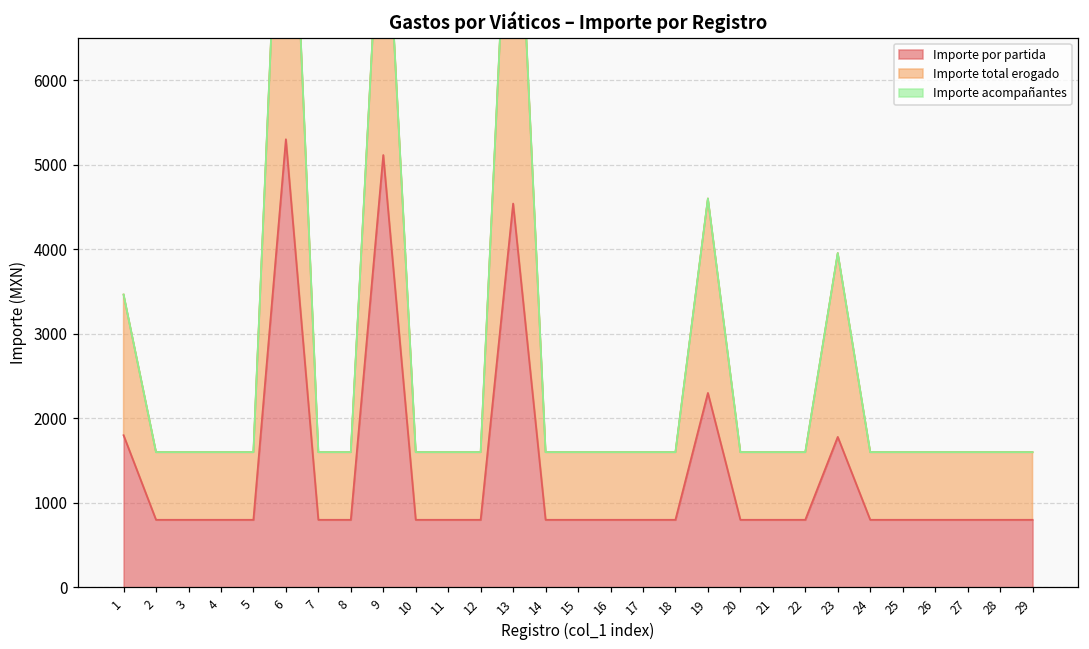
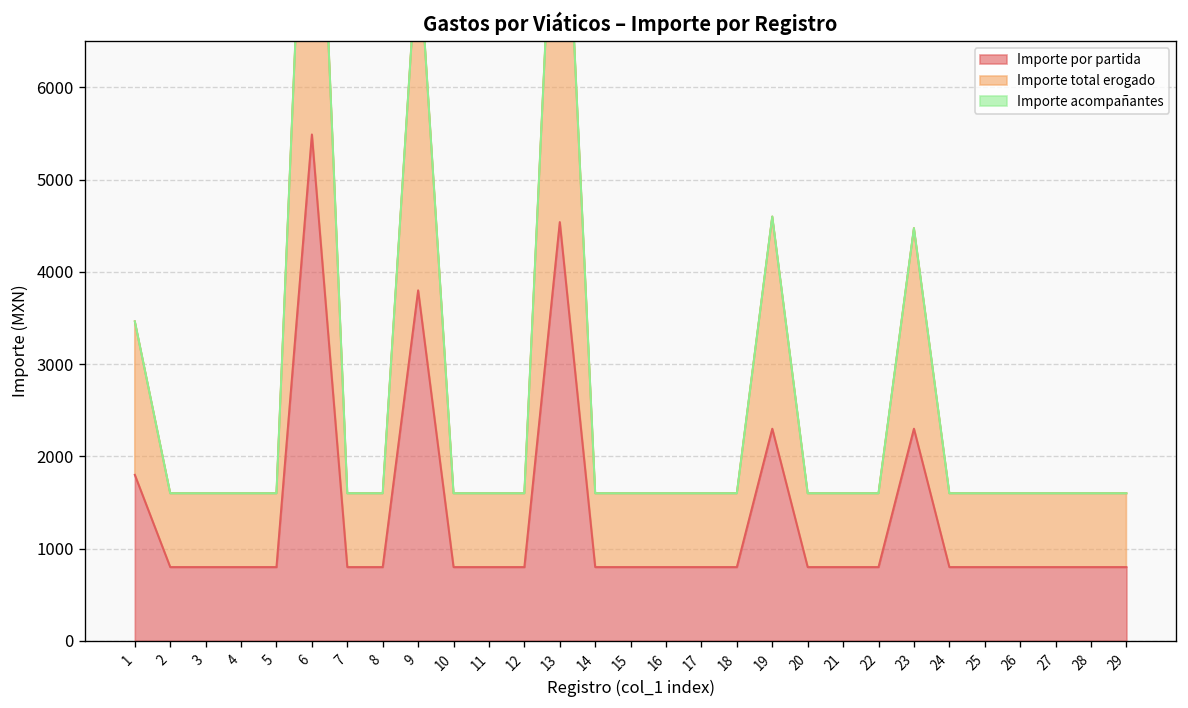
Importe por partida, 6: 5300 -> 5500
Importe por partida, 9: 5100 -> 3800
Importe por partida, 23: 1800 -> 2300
